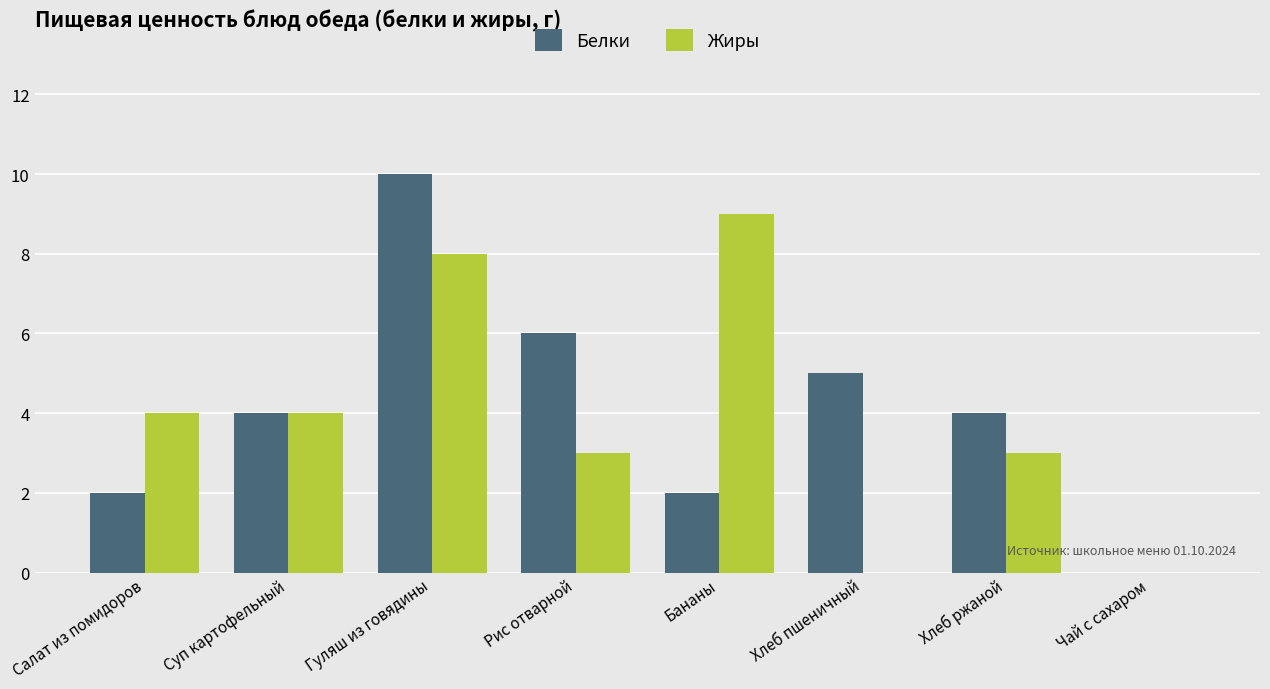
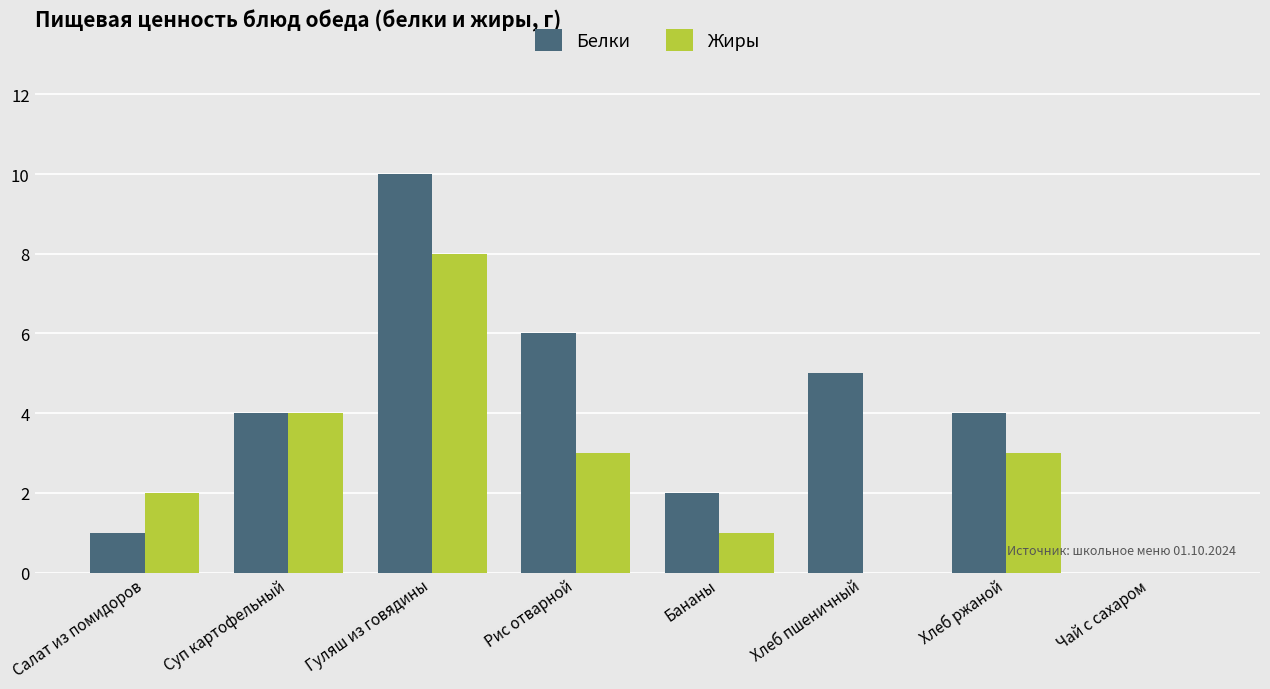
Белки, Салат из помидоров: 2 -> 1
Жиры, Салат из помидоров: 4 -> 2
Жиры, Бананы: 9 -> 1
